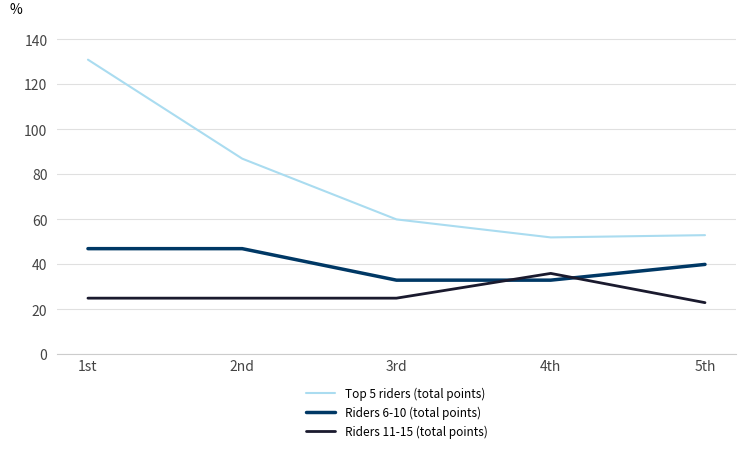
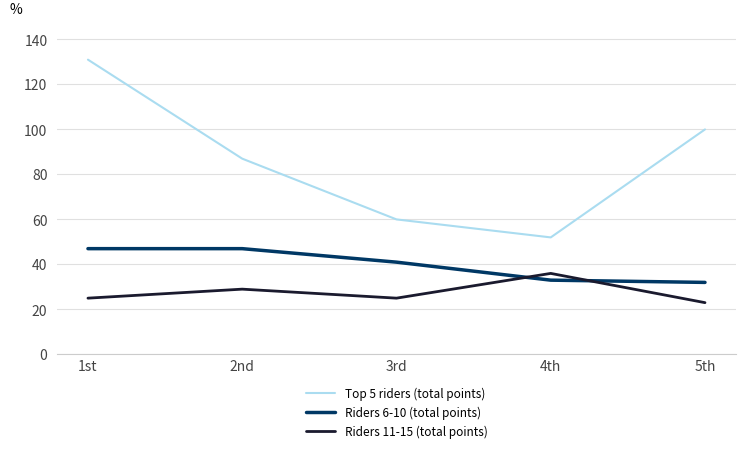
Riders 11-15 (total points), 2nd: 25 -> 29
Riders 6-10 (total points), 3rd: 33 -> 41
Top 5 riders (total points), 5th: 53 -> 100
Riders 6-10 (total points), 5th: 40 -> 32
